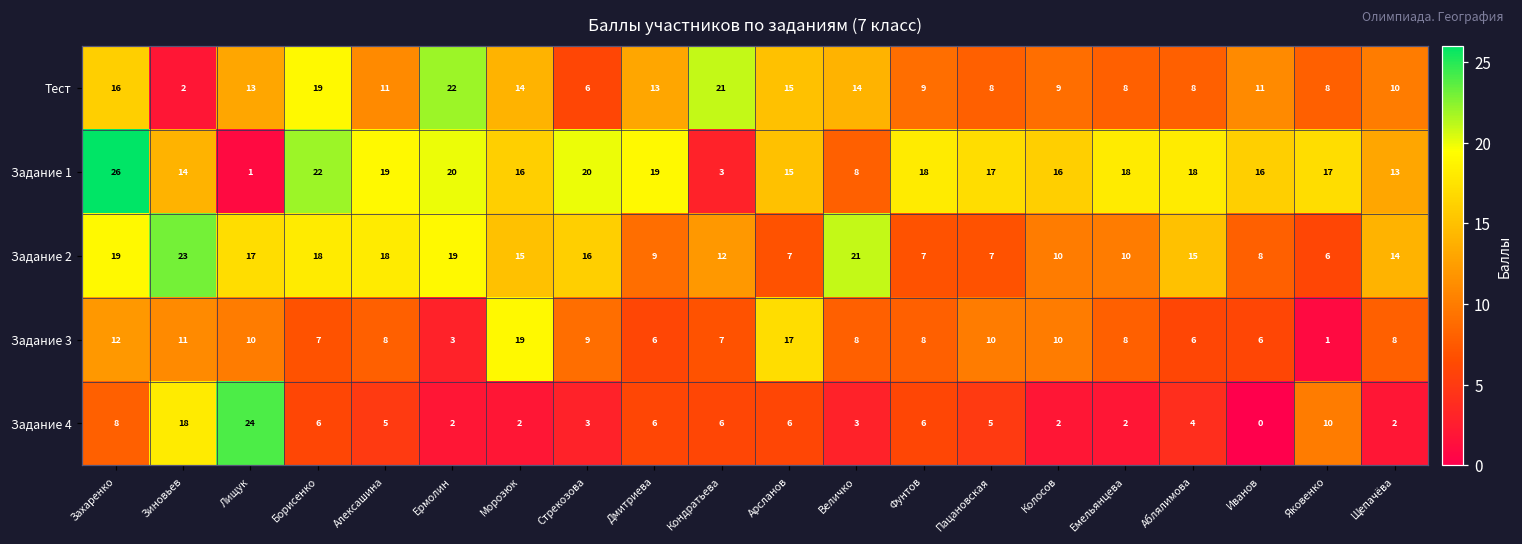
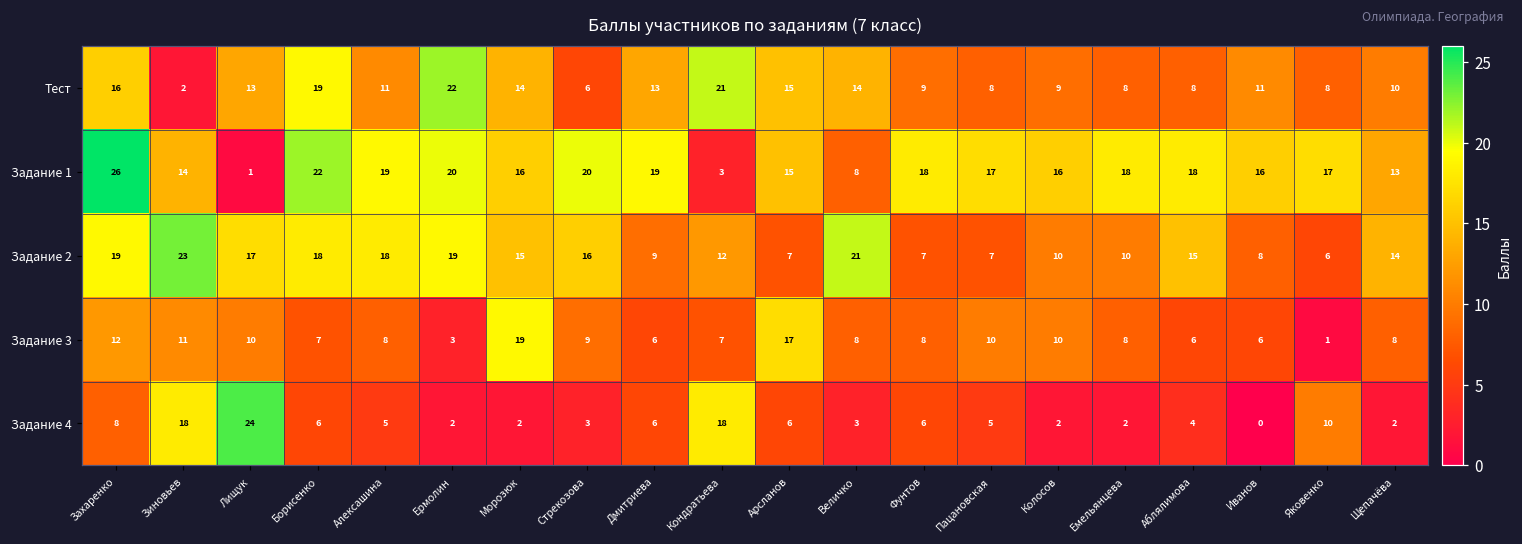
Задание 4, Кондратьева: 6 -> 18
